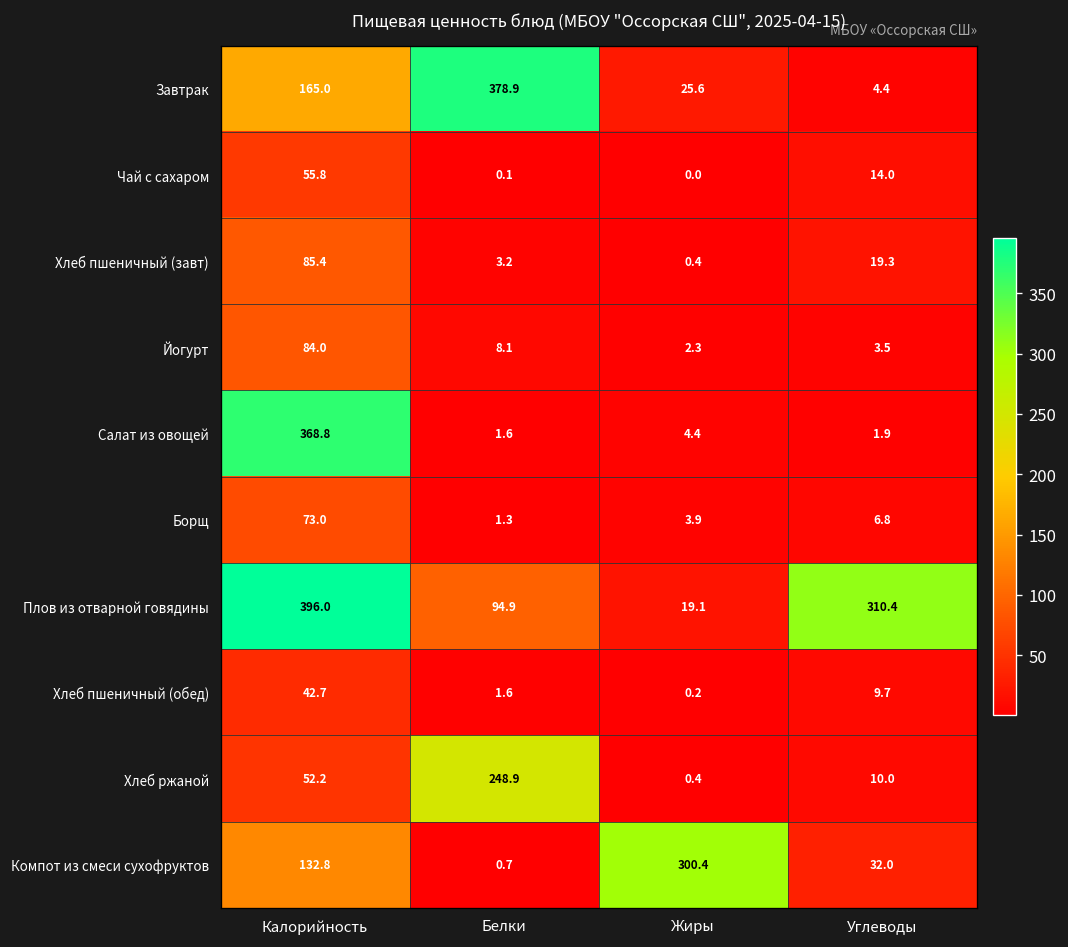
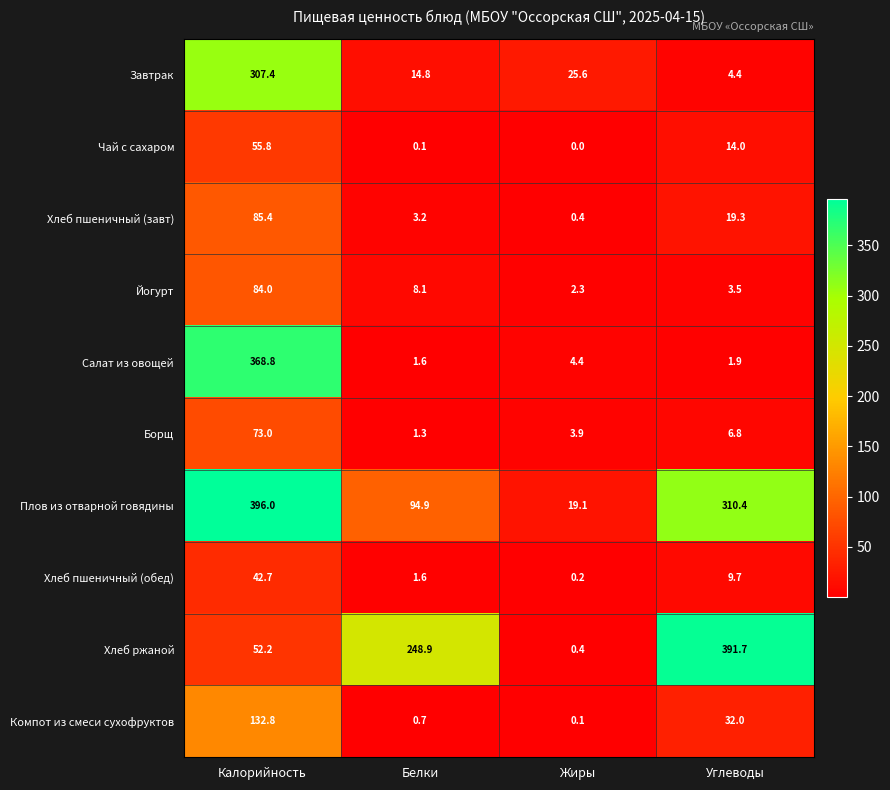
Завтрак, Калорийность: 165.0 -> 307.4
Завтрак, Белки: 378.9 -> 14.8
Хлеб ржаной, Углеводы: 10.0 -> 391.7
Компот из смеси сухофруктов, Жиры: 300.4 -> 0.1
